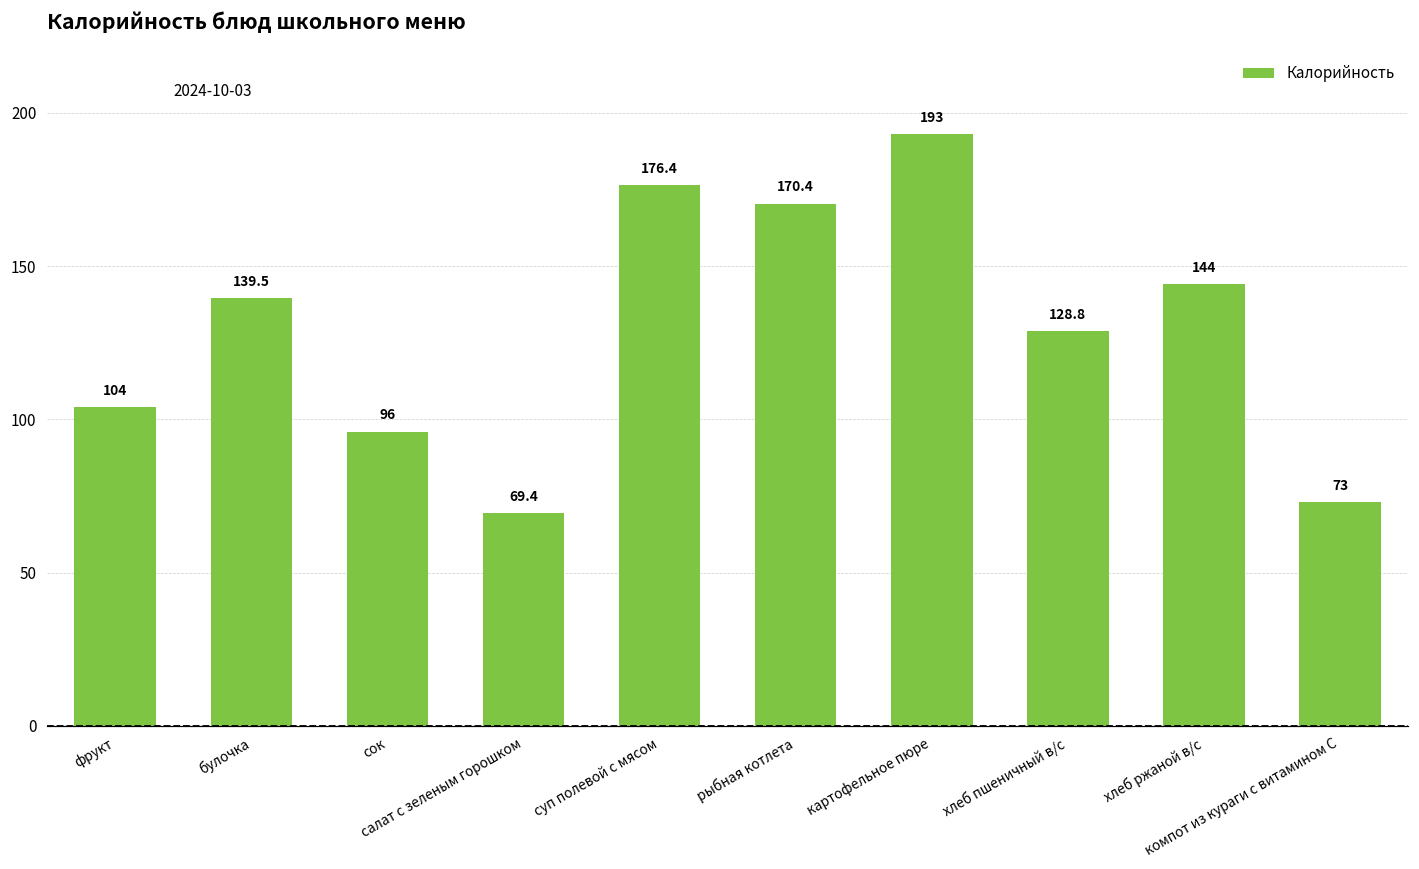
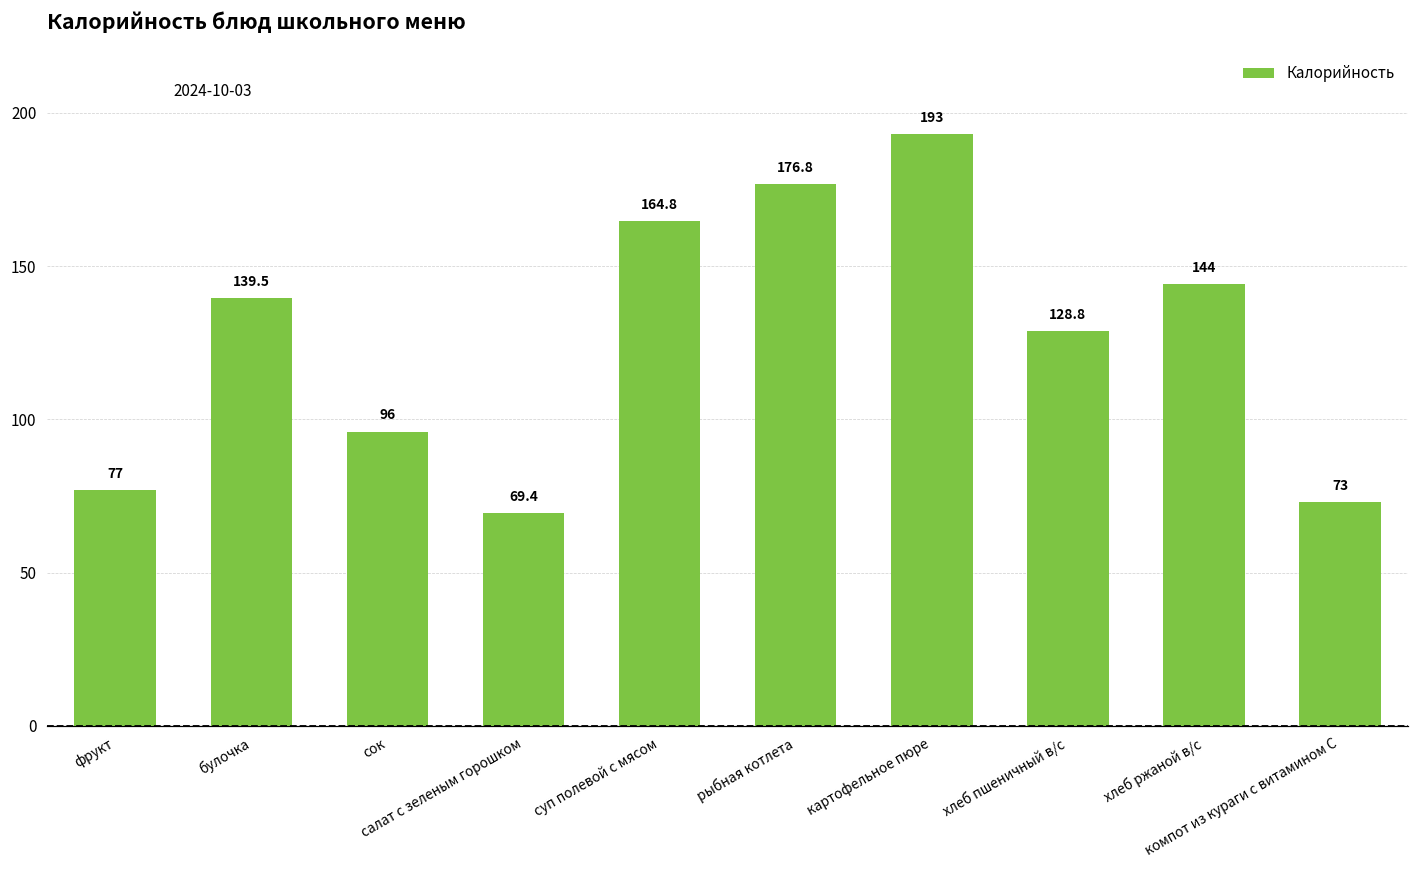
фрукт: 104 -> 77
суп полевой с мясом: 176.4 -> 164.8
рыбная котлета: 170.4 -> 176.8
